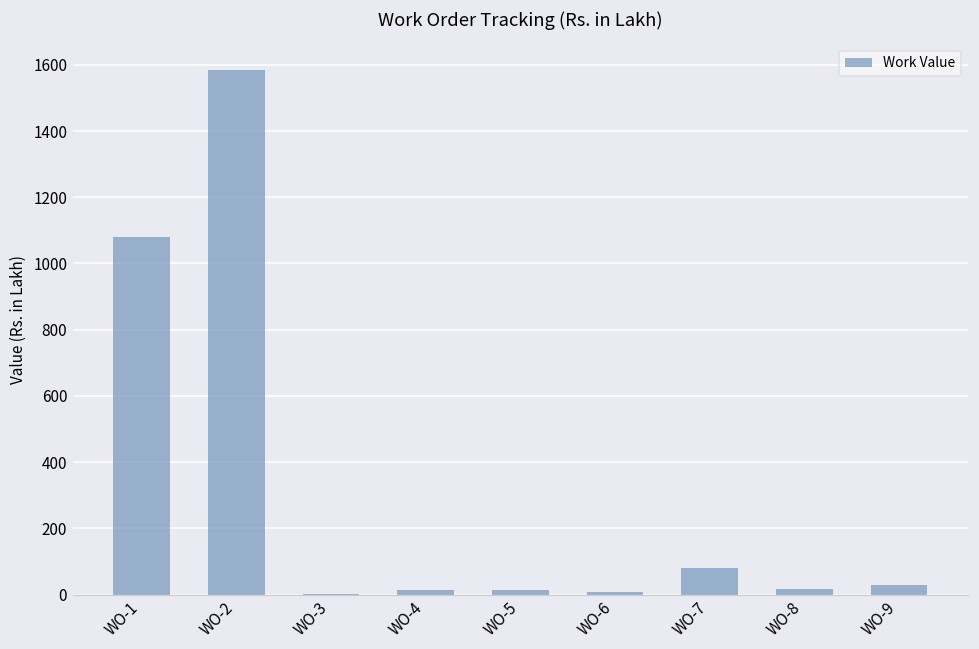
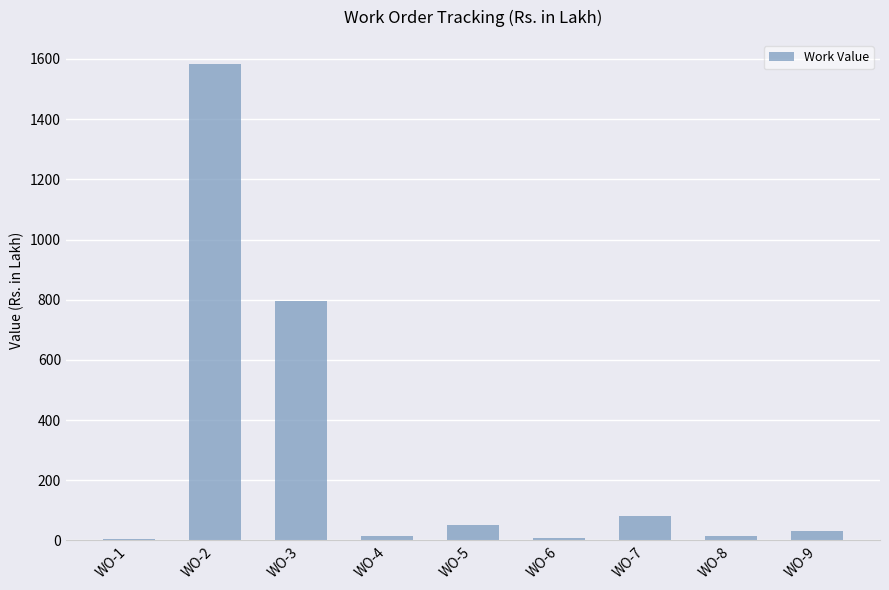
WO-1: 1080 -> 0
WO-3: 0 -> 800
WO-5: 20 -> 50
